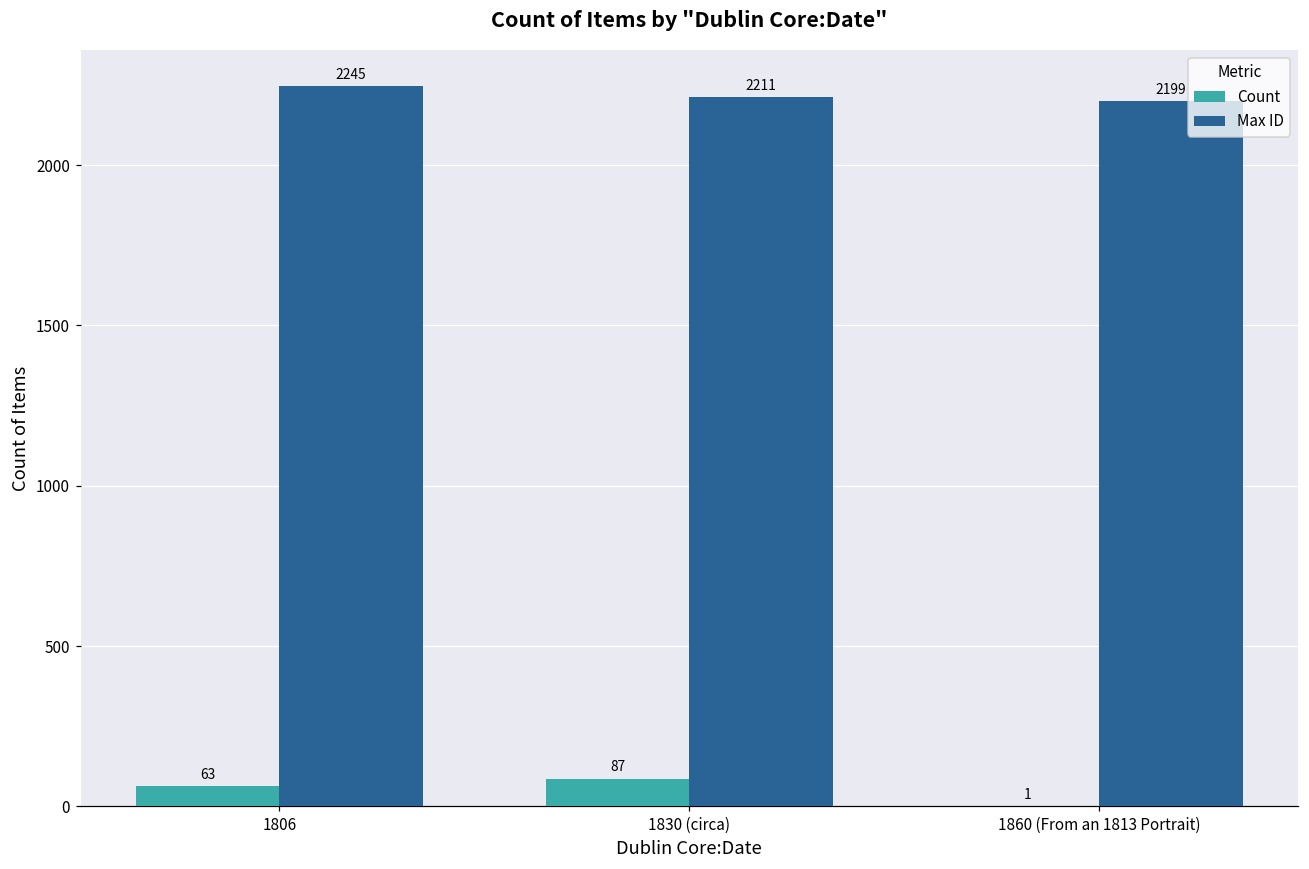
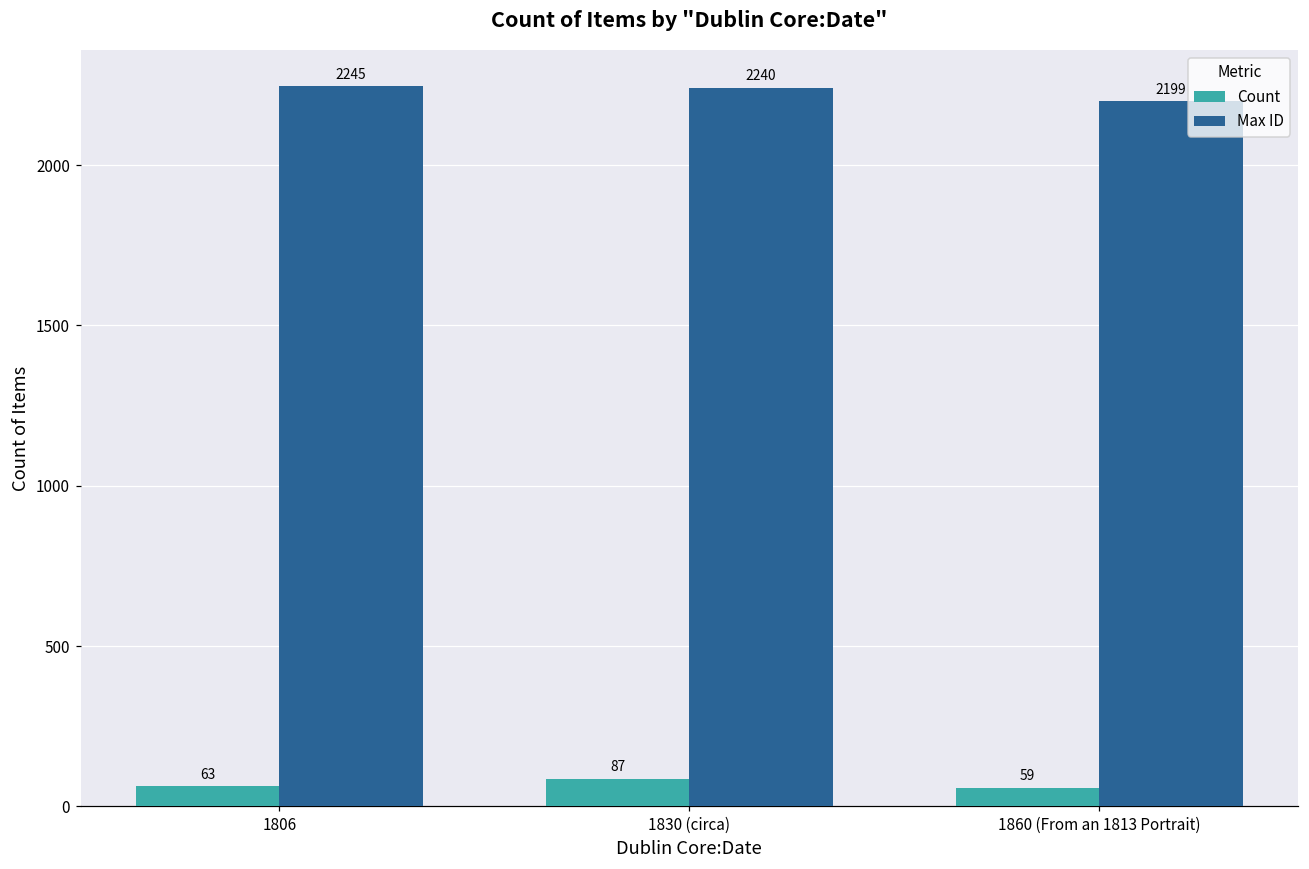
Max ID, 1830 (circa): 2211 -> 2240
Count, 1860 (From an 1813 Portrait): 1 -> 59
